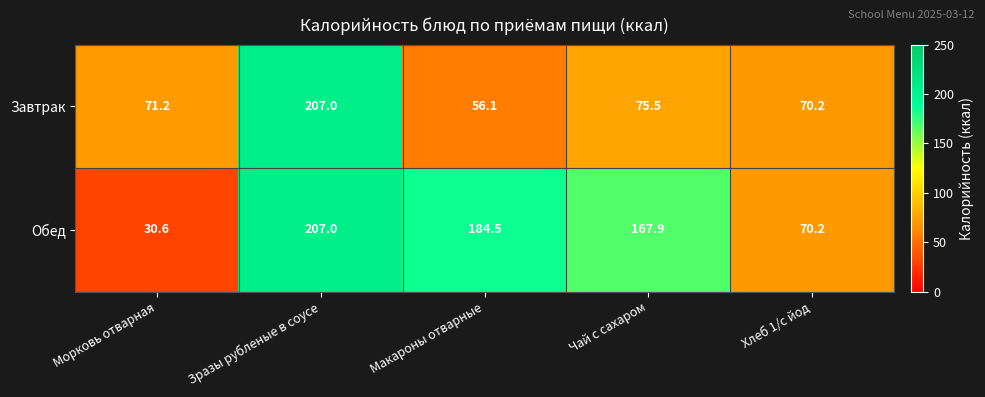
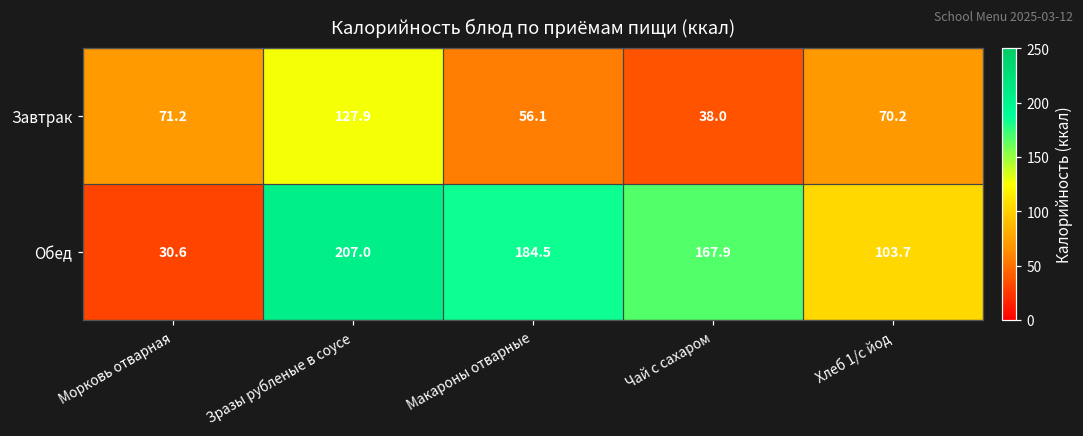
Завтрак, Зразы рубленые в соусе: 207.0 -> 127.9
Завтрак, Чай с сахаром: 75.5 -> 38.0
Обед, Хлеб 1/с йод: 70.2 -> 103.7
